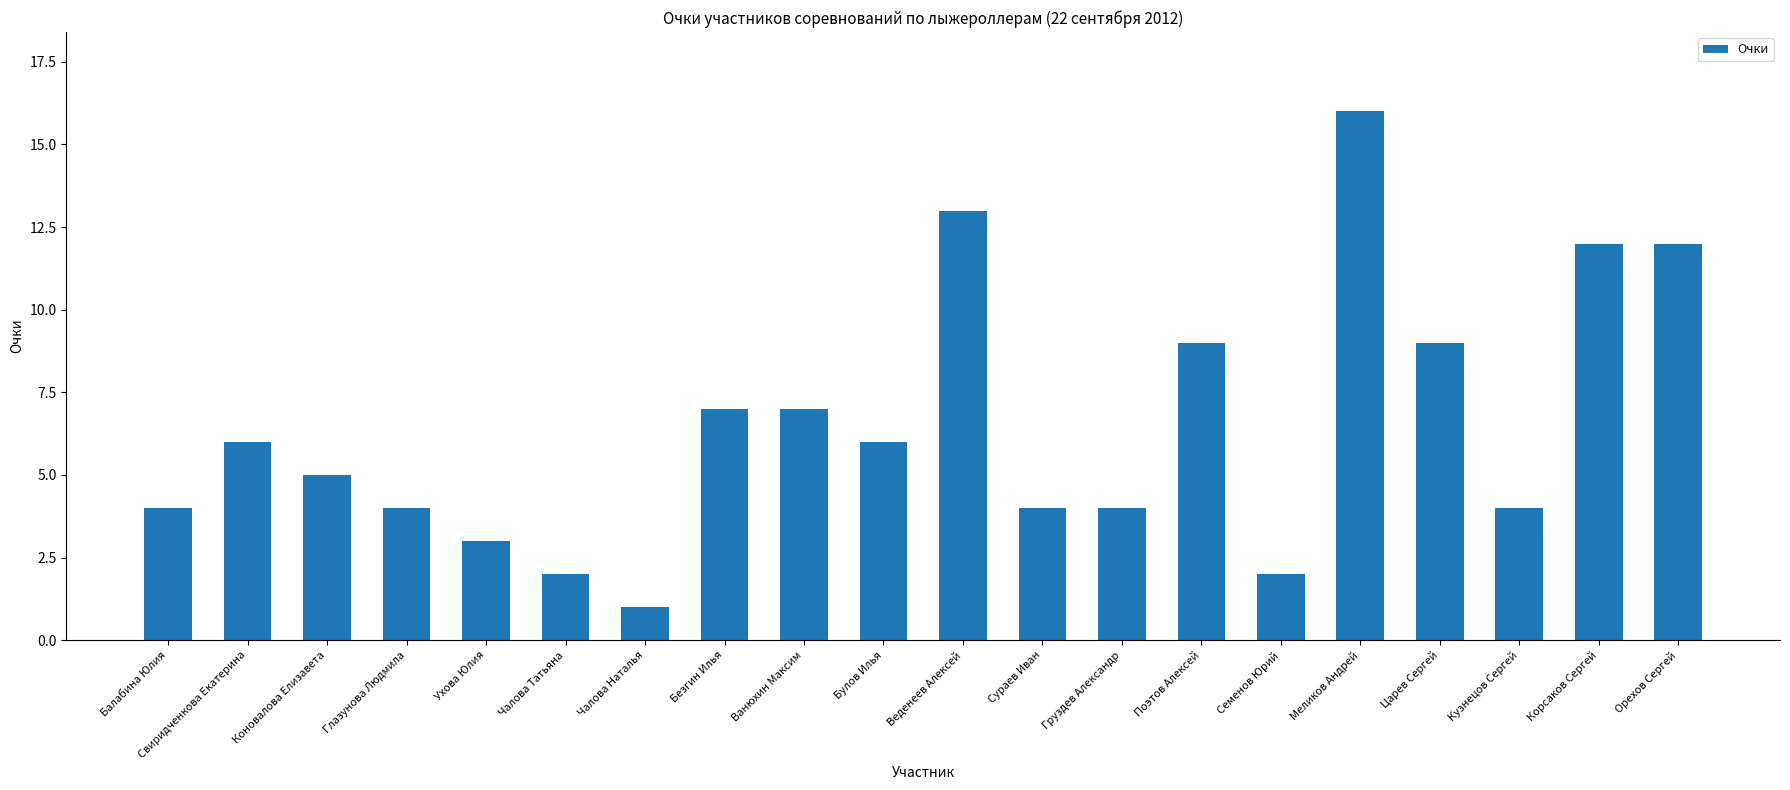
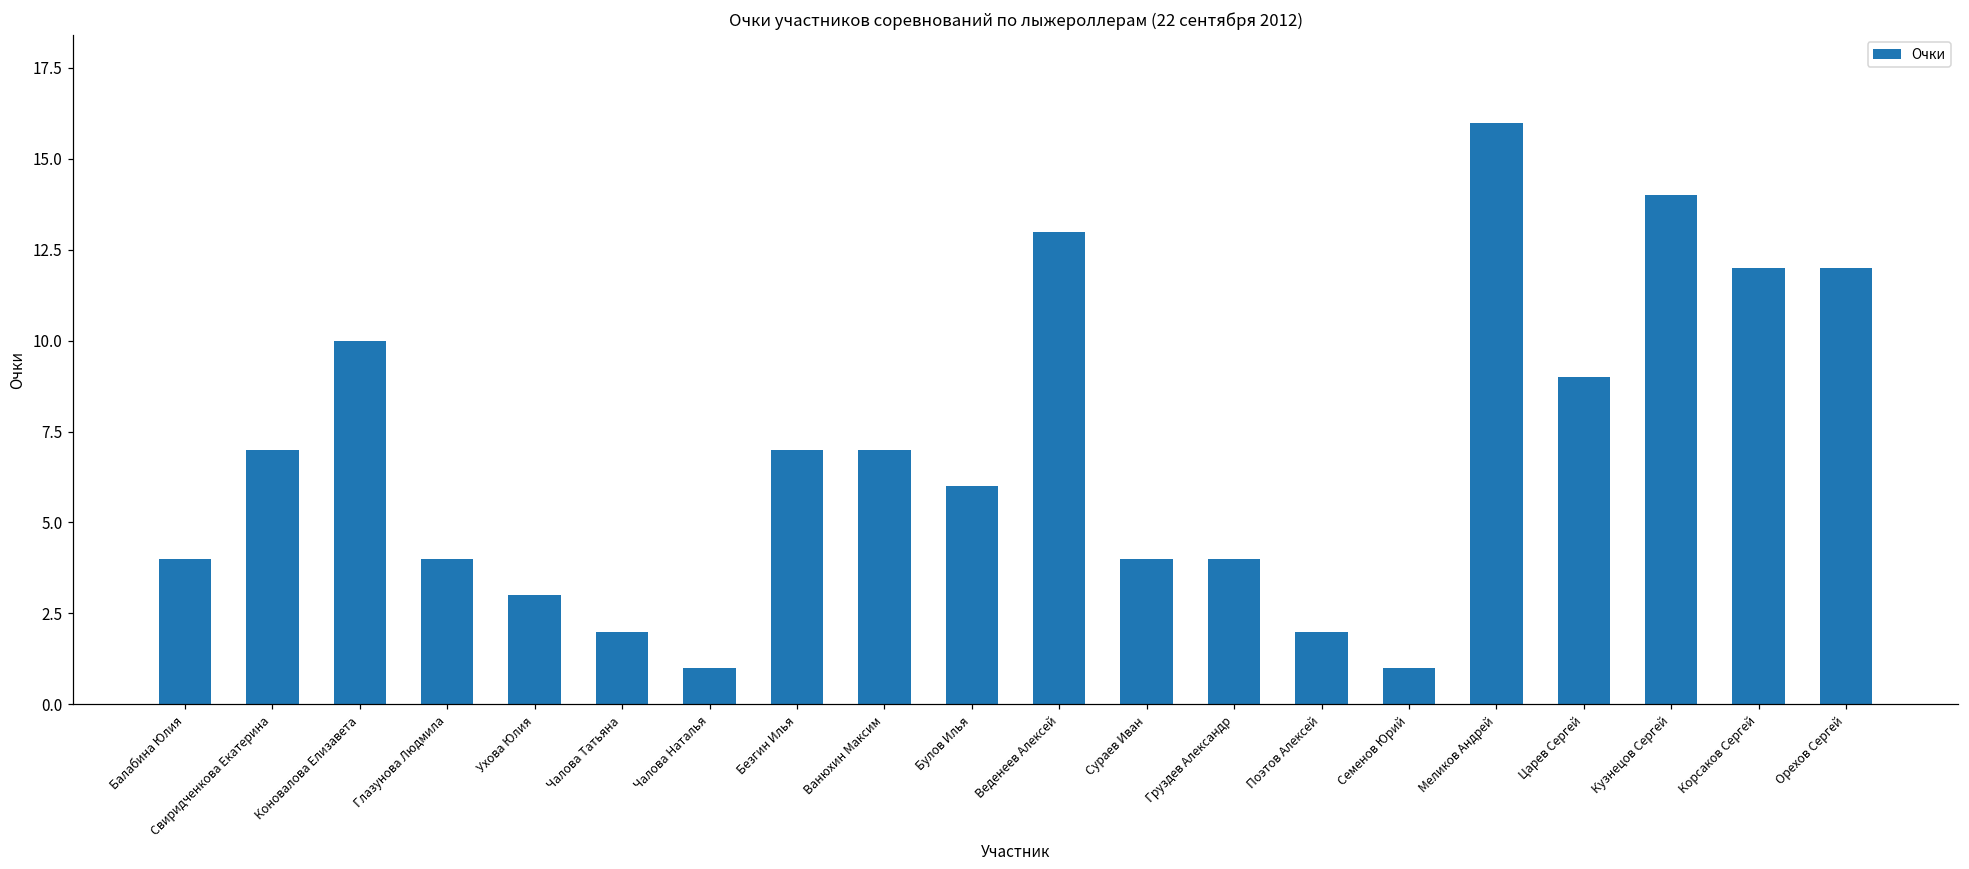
Свиридченкова Екатерина: 6 -> 7
Коновалова Елизавета: 5 -> 10
Поэтов Алексей: 9 -> 2
Семенов Юрий: 2 -> 1
Кузнецов Сергей: 4 -> 14
